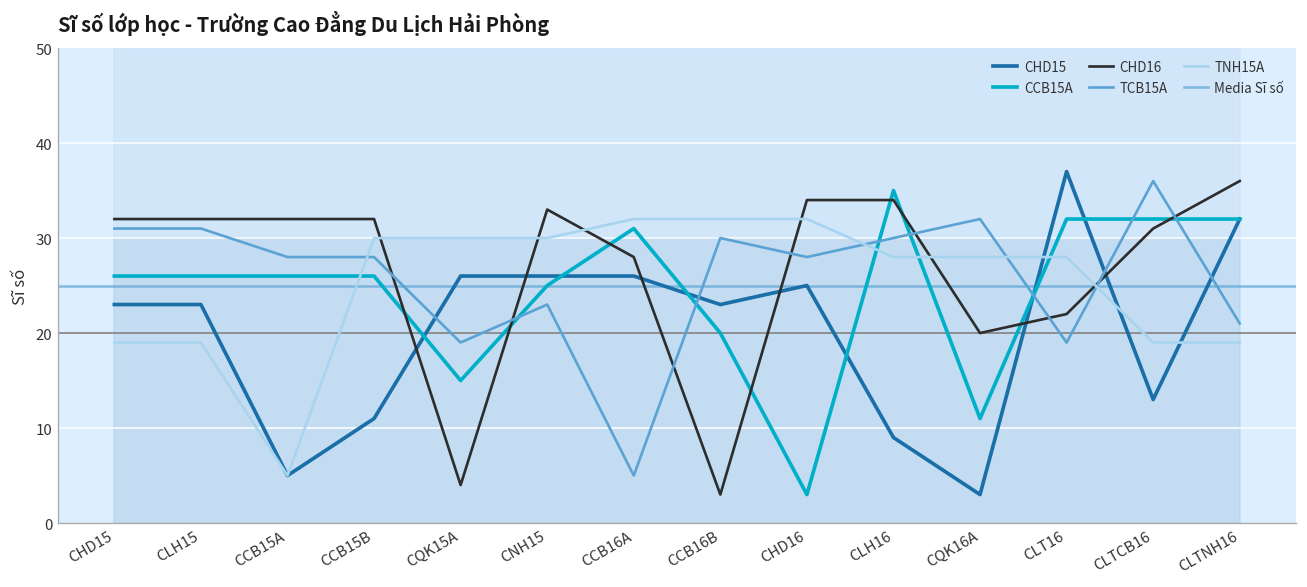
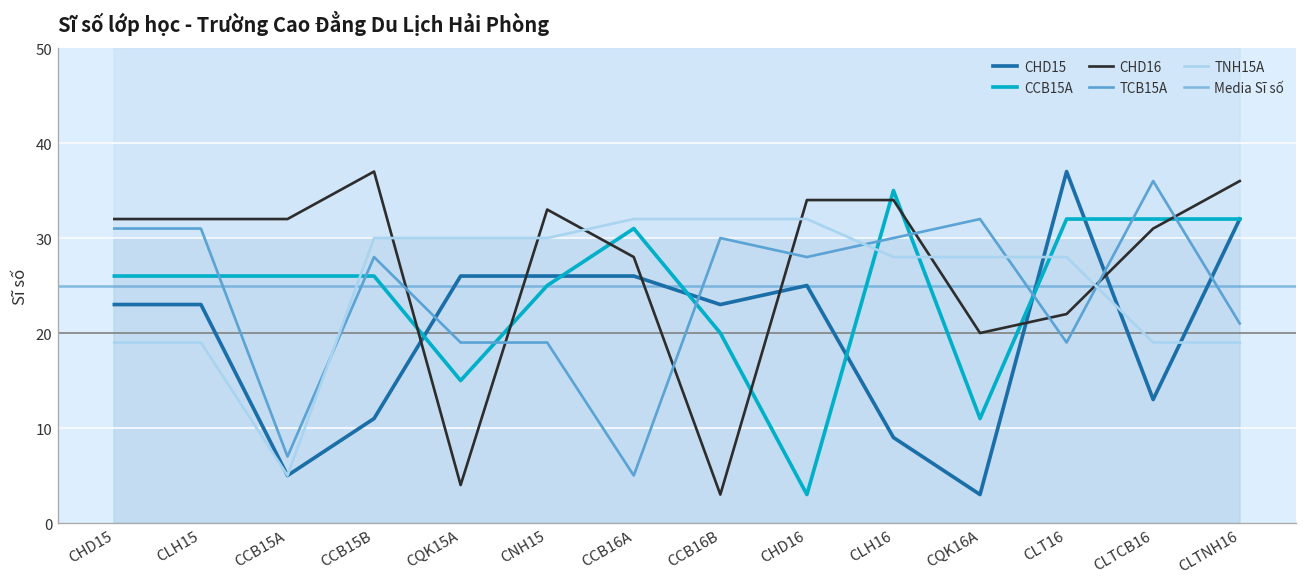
TCB15A, CCB15A: 28 -> 7
CHD16, CCB15B: 32 -> 37
TCB15A, CNH15: 23 -> 19
